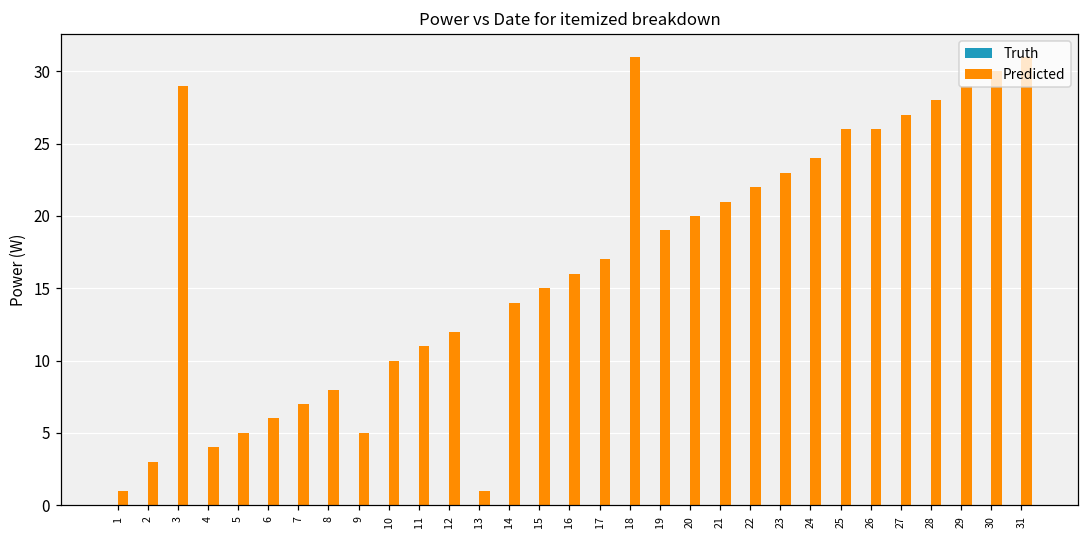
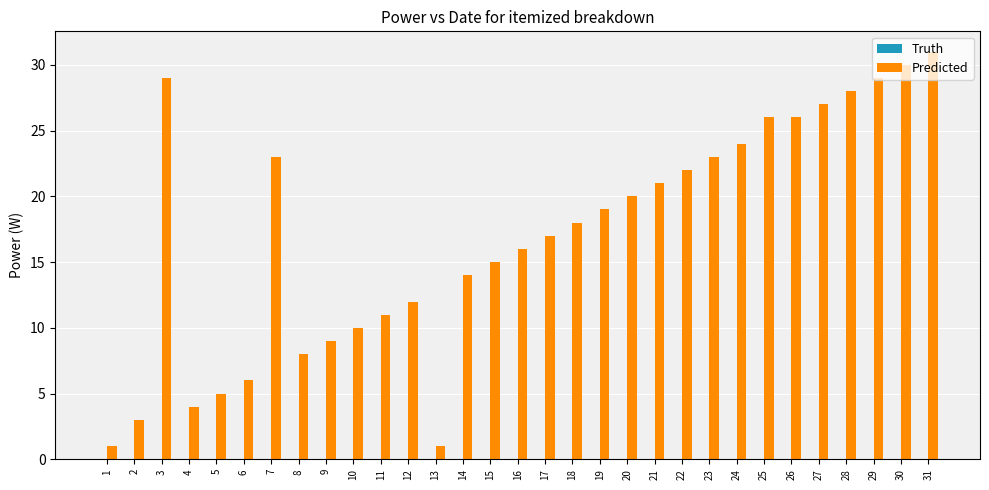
Predicted, 7: 7 -> 23
Predicted, 9: 5 -> 9
Predicted, 18: 31 -> 18
